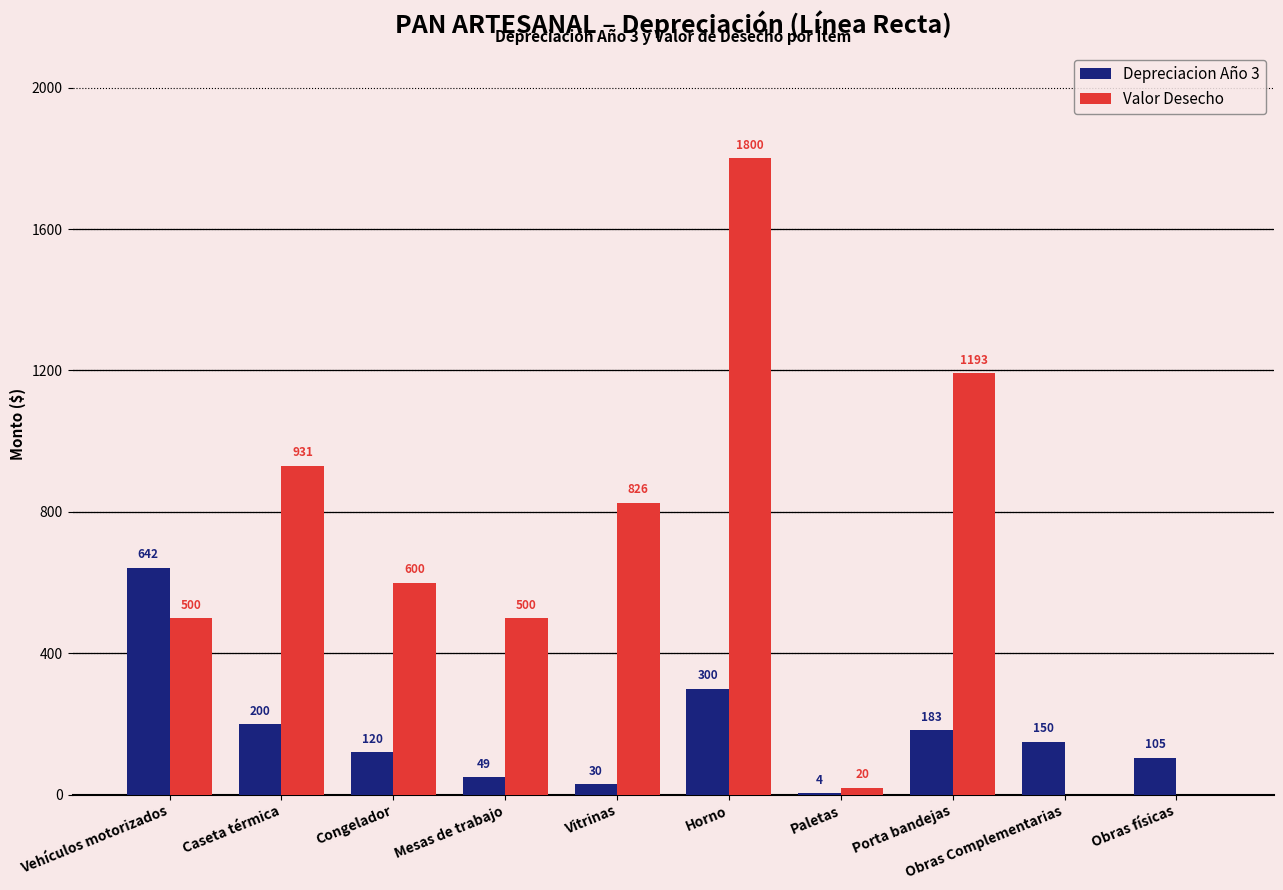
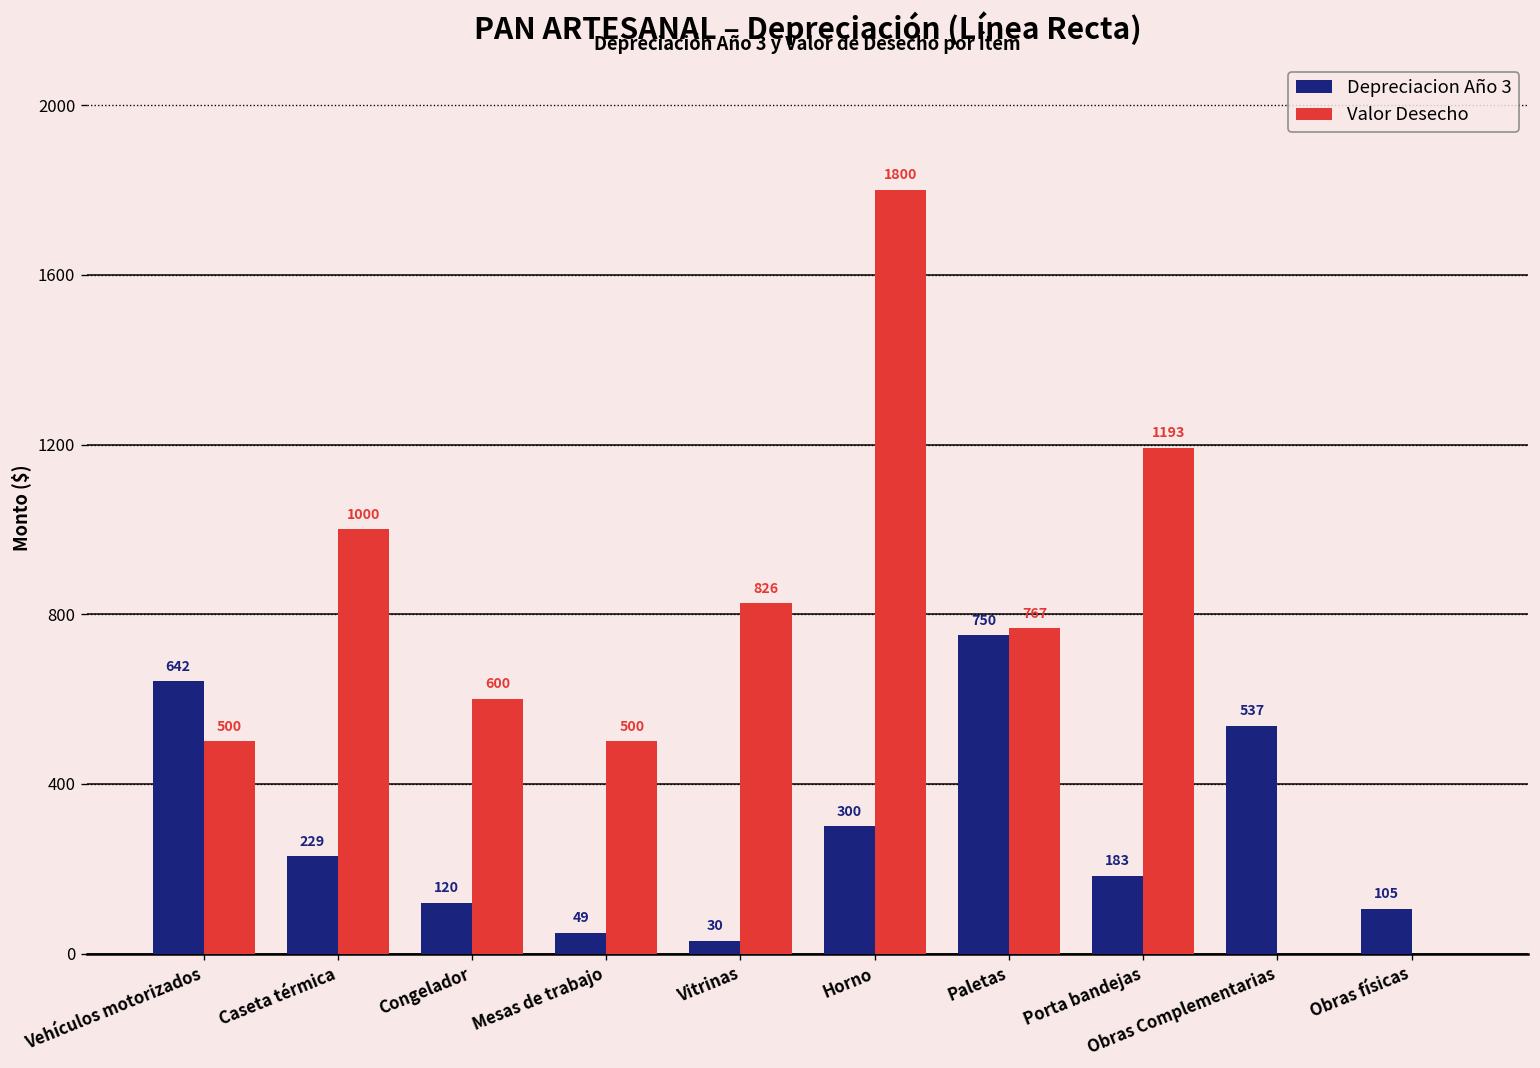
Depreciacion Año 3, Caseta térmica: 200 -> 229
Valor Desecho, Caseta térmica: 931 -> 1000
Depreciacion Año 3, Paletas: 4 -> 750
Valor Desecho, Paletas: 20 -> 767
Depreciacion Año 3, Obras Complementarias: 150 -> 537
